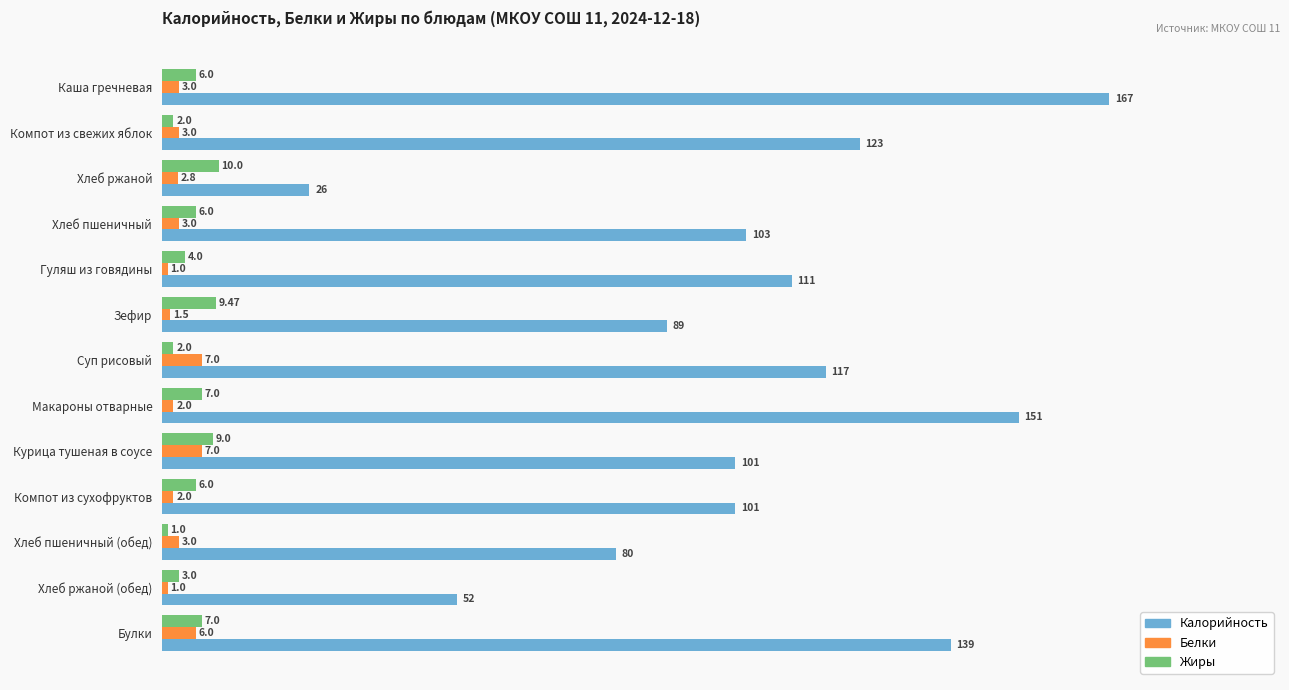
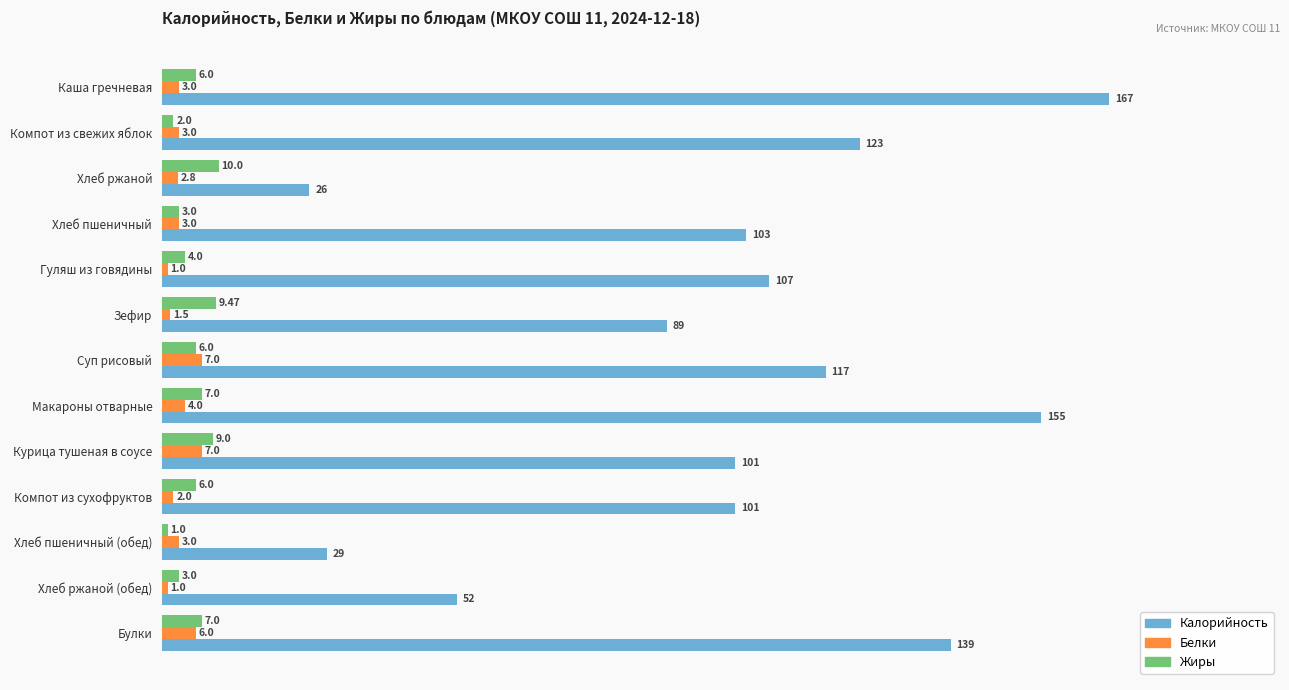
Жиры, Хлеб пшеничный: 6.0 -> 3.0
Калорийность, Гуляш из говядины: 111 -> 107
Жиры, Суп рисовый: 2.0 -> 6.0
Белки, Макароны отварные: 2.0 -> 4.0
Калорийность, Макароны отварные: 151 -> 155
Калорийность, Хлеб пшеничный (обед): 80 -> 29
